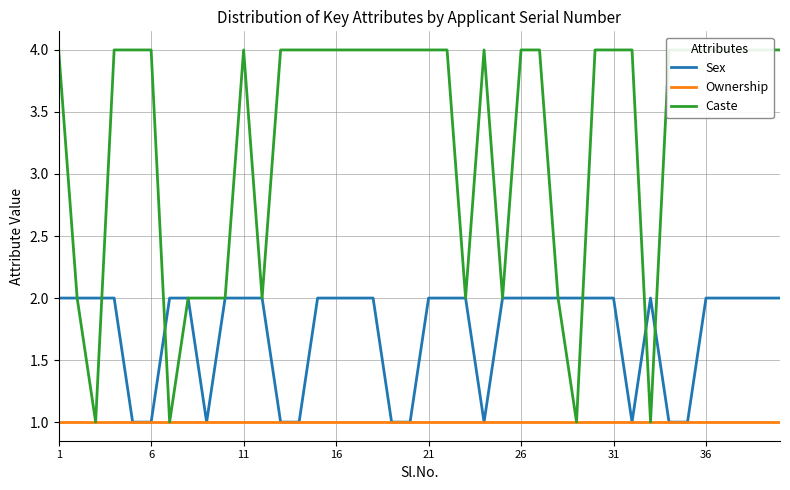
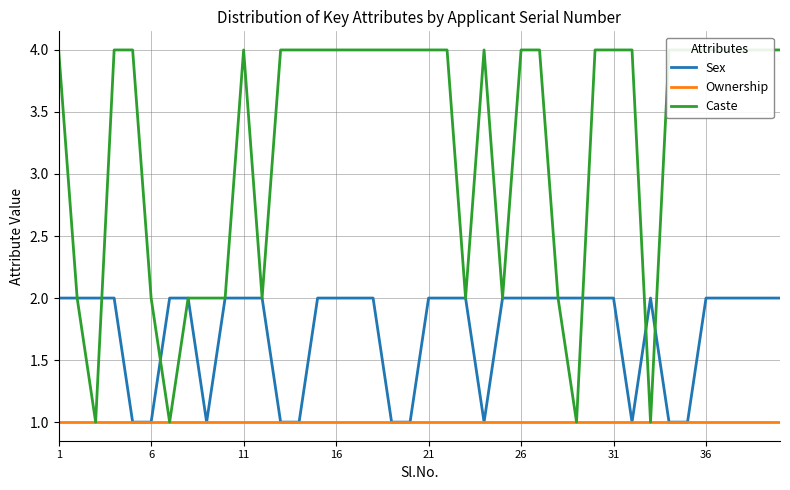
Caste, 6: 4 -> 2
